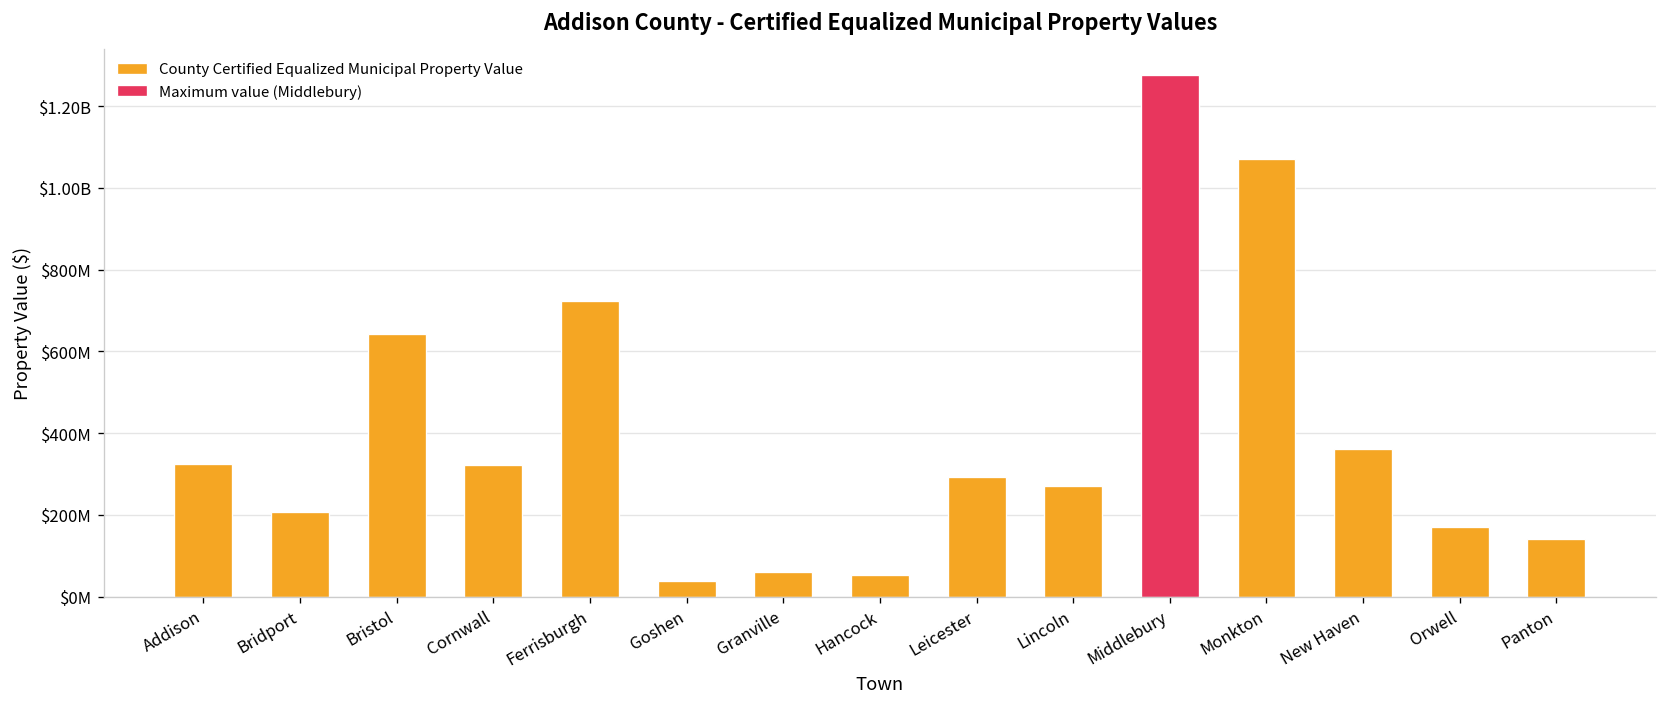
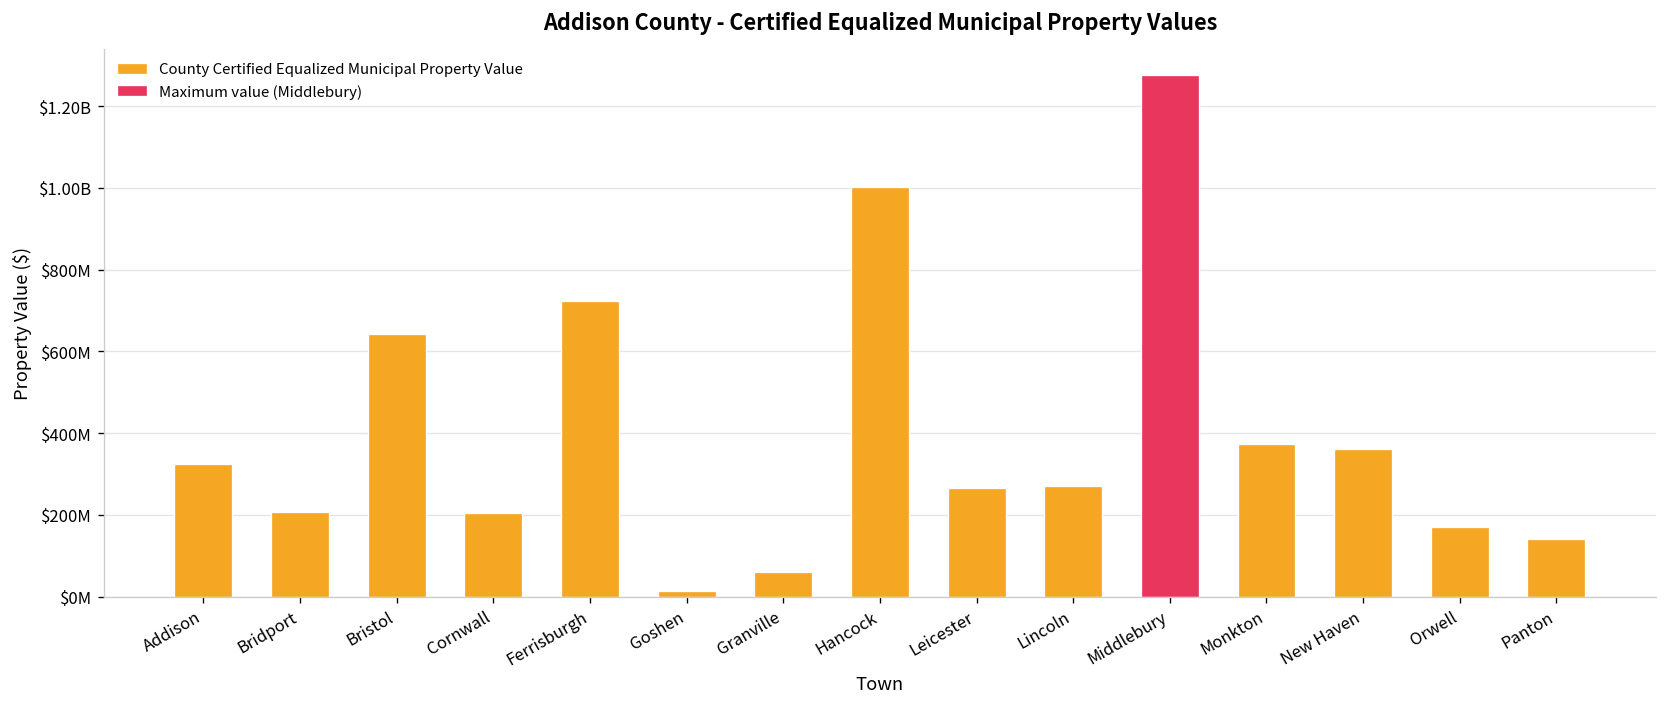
County Certified Equalized Municipal Property Value, Cornwall: $320000000 -> $200000000
County Certified Equalized Municipal Property Value, Goshen: $40000000 -> $10000000
County Certified Equalized Municipal Property Value, Hancock: $50000000 -> $1000000000
County Certified Equalized Municipal Property Value, Leicester: $290000000 -> $270000000
County Certified Equalized Municipal Property Value, Monkton: $1070000000 -> $370000000
